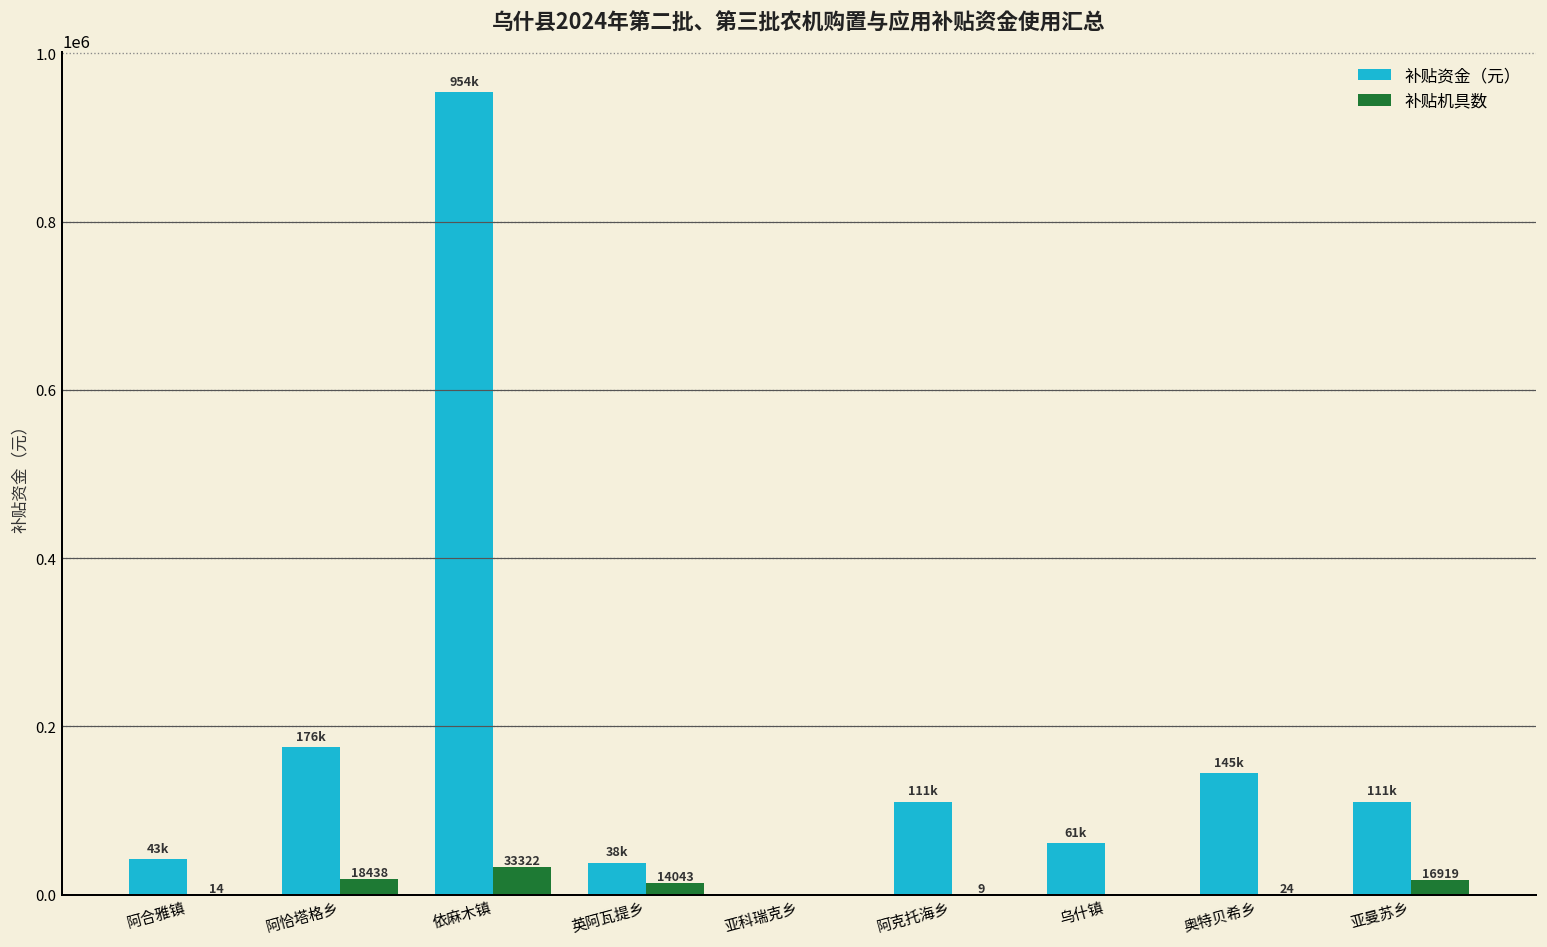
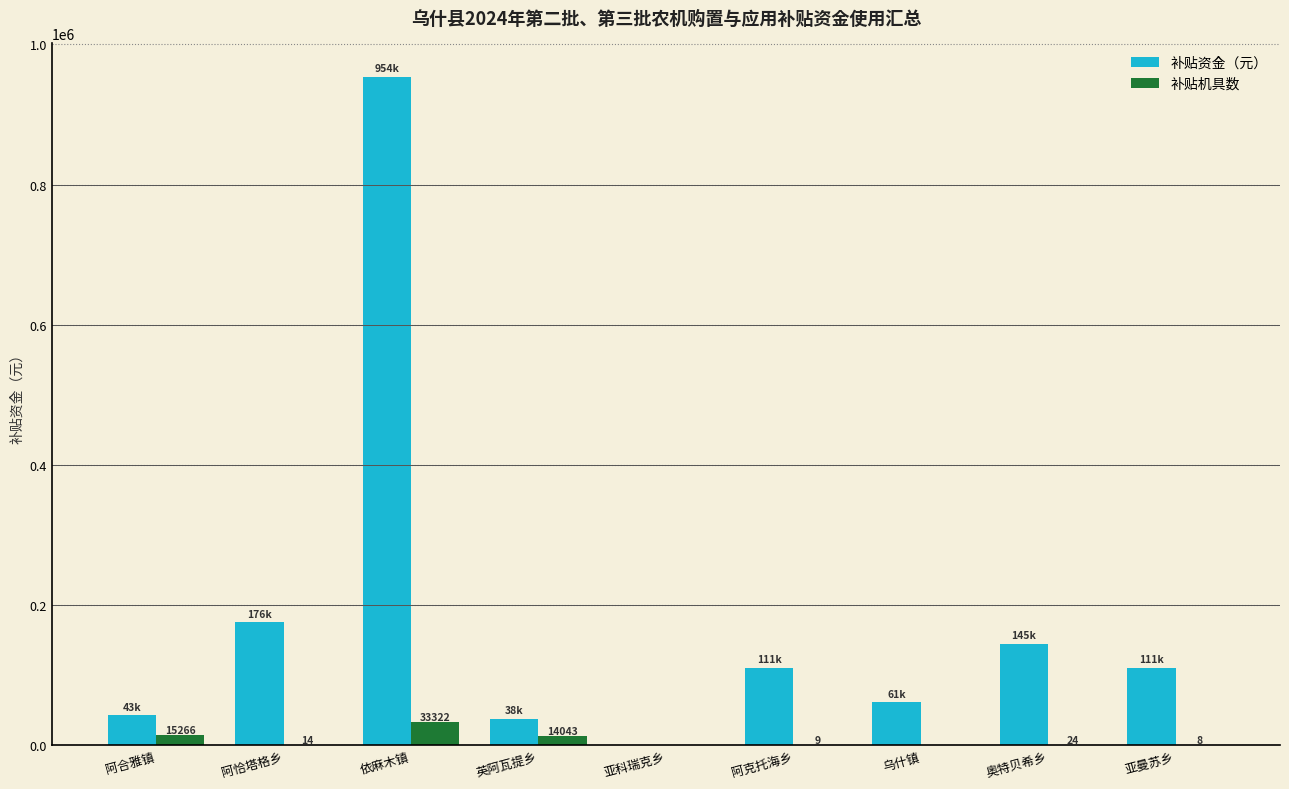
补贴机具数, 阿合雅镇: 14 -> 15266
补贴机具数, 阿恰塔格乡: 18438 -> 14
补贴机具数, 亚曼苏乡: 16919 -> 8
